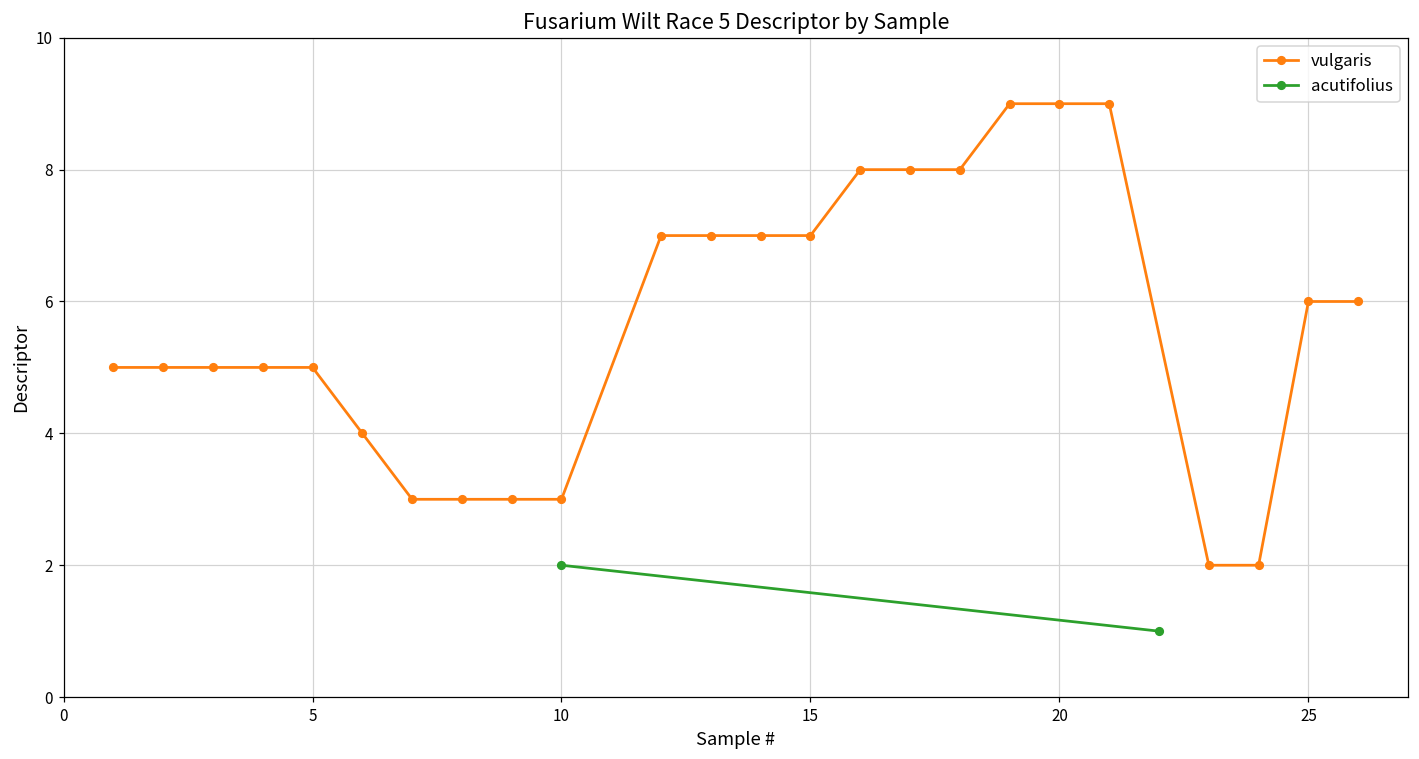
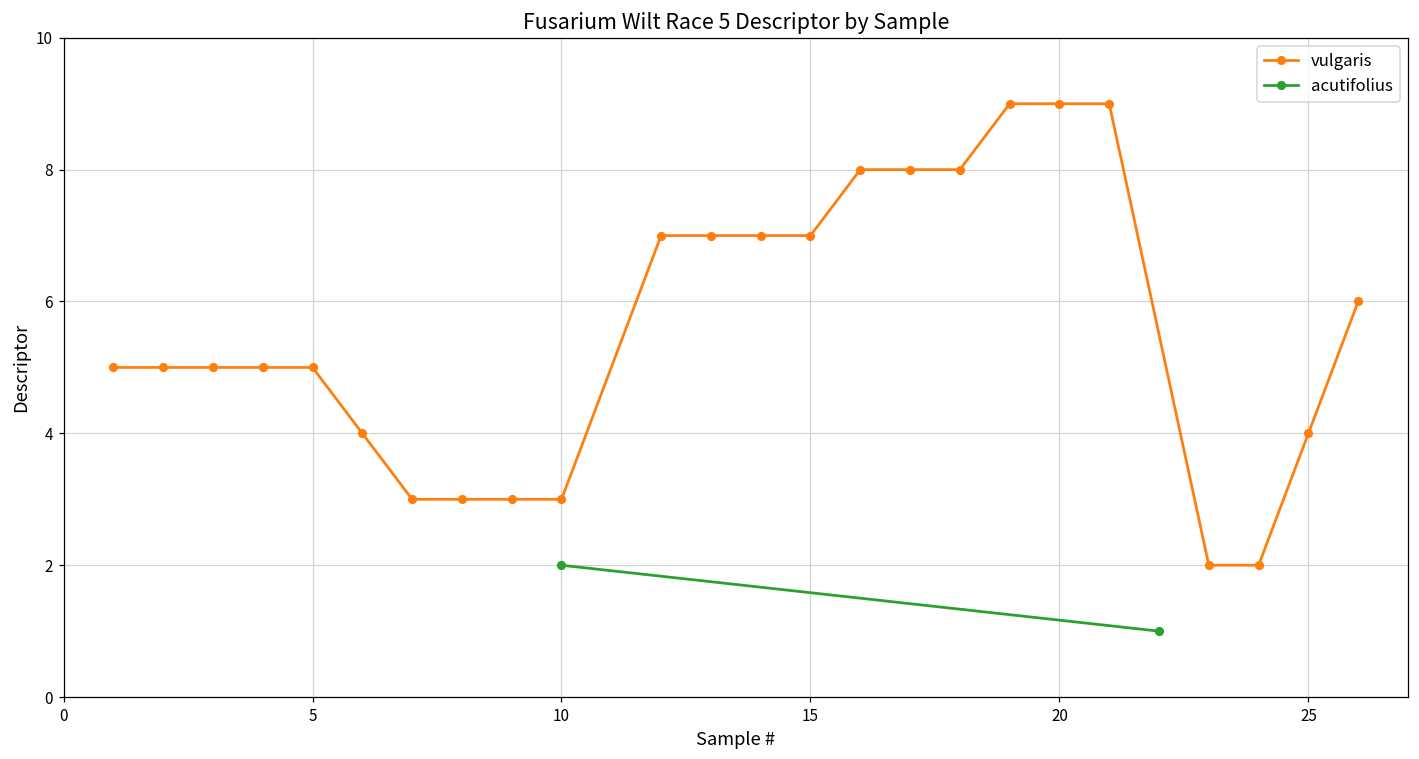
vulgaris, 25: 6 -> 4
